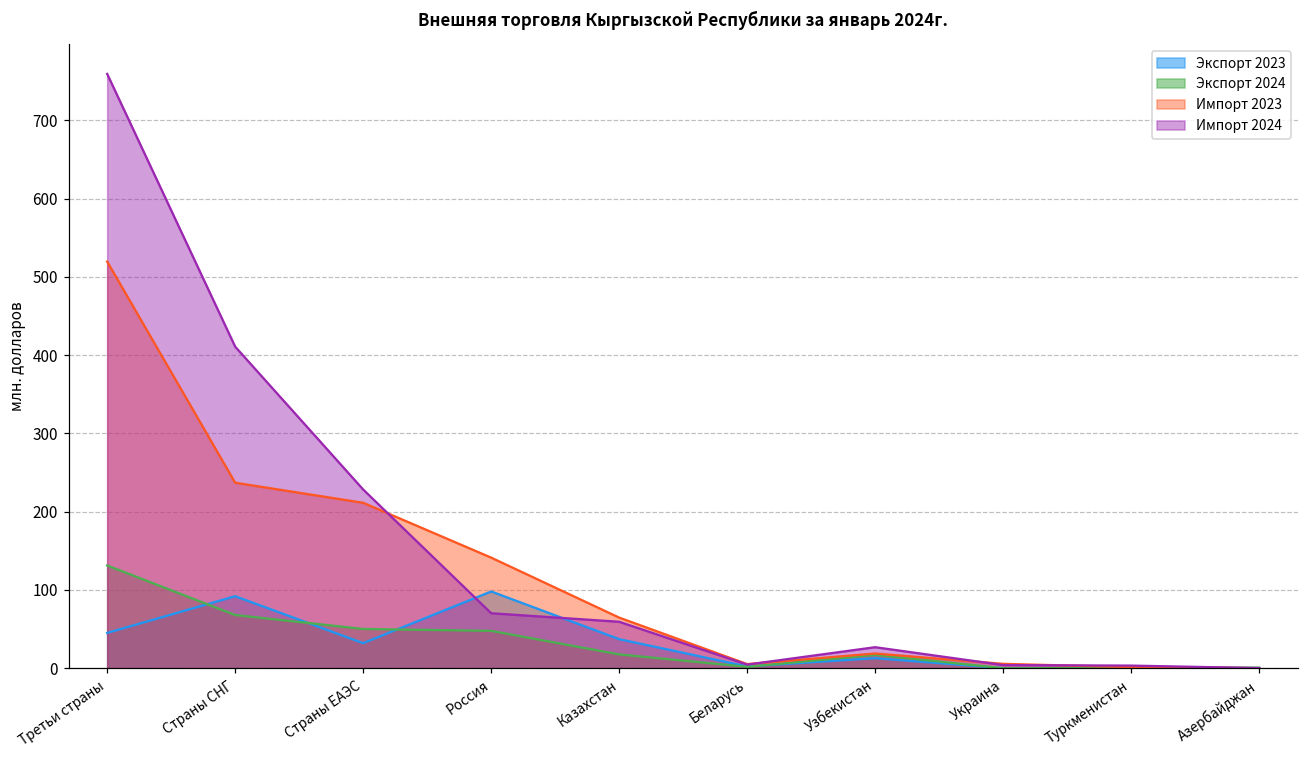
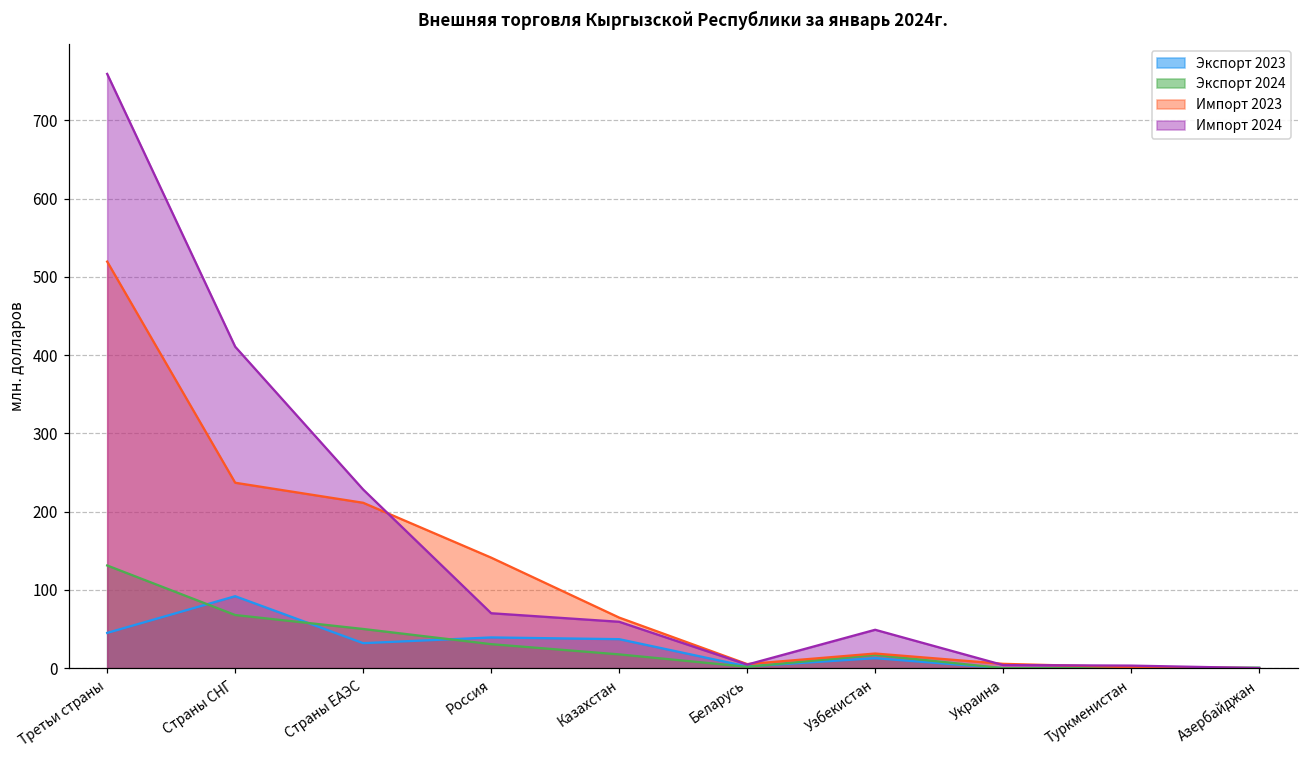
Экспорт 2023, Россия: 100 -> 40
Экспорт 2024, Россия: 50 -> 30
Импорт 2024, Узбекистан: 30 -> 50
